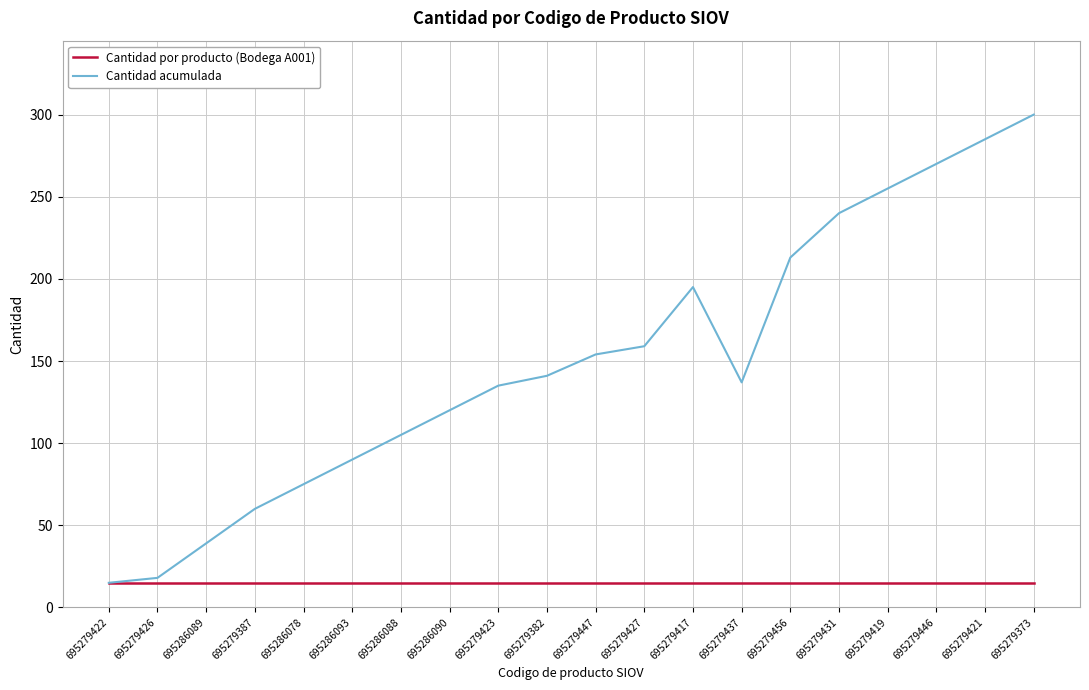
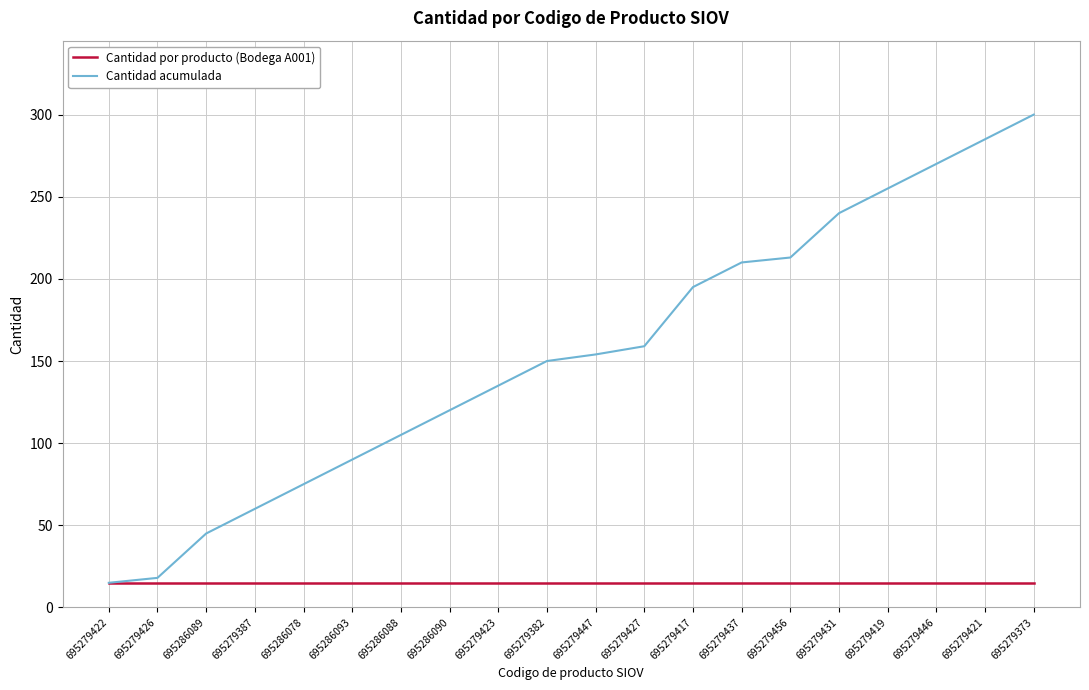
Cantidad acumulada, 695286089: 39 -> 45
Cantidad acumulada, 695279382: 141 -> 150
Cantidad acumulada, 695279437: 137 -> 210
